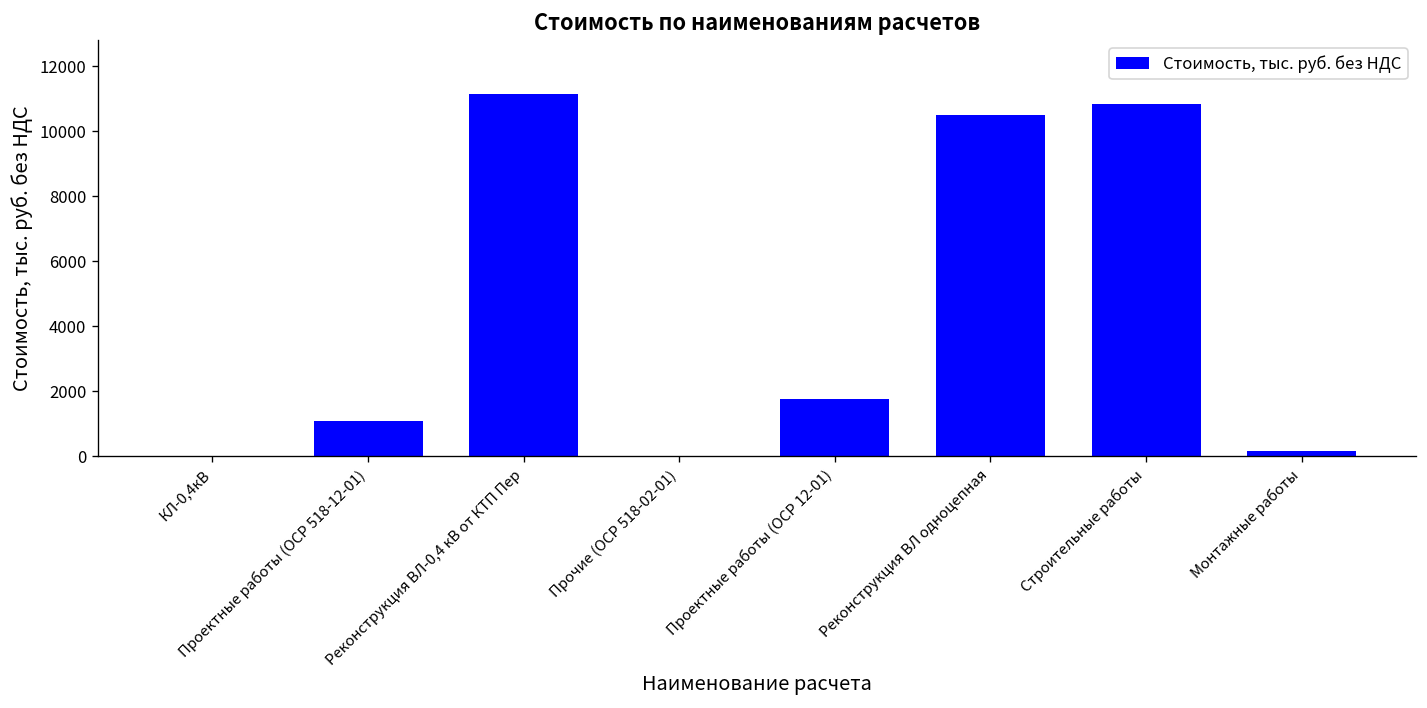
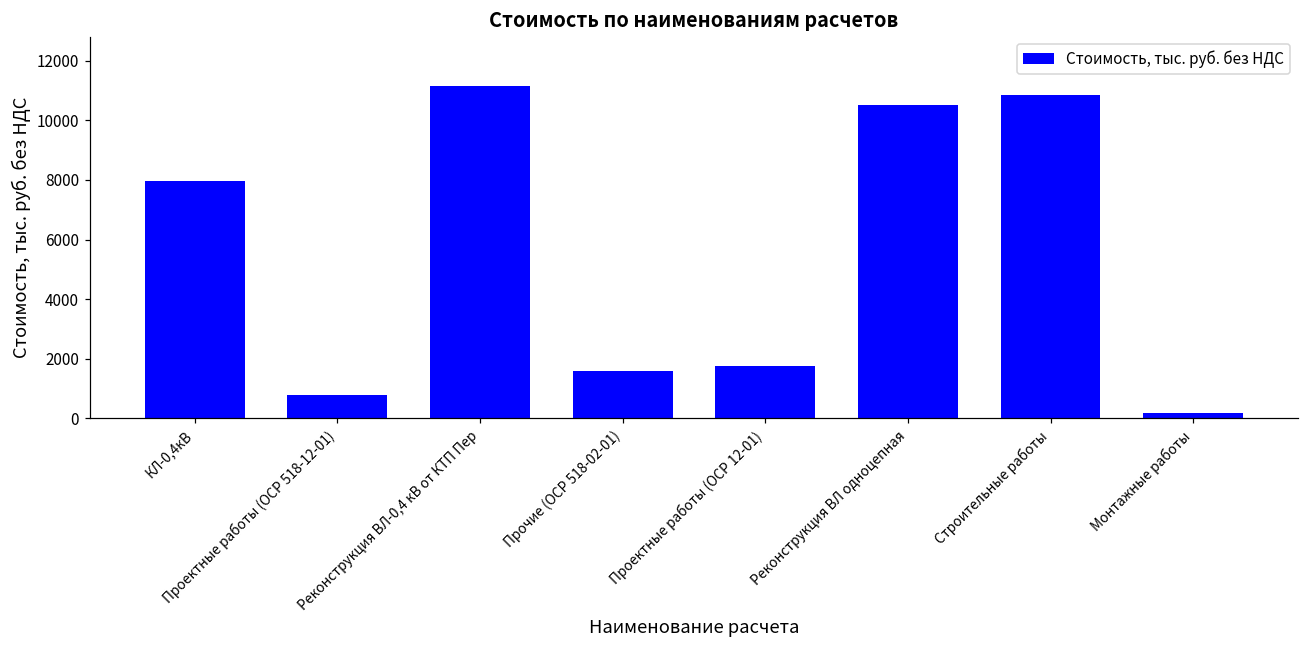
КЛ-0,4кВ: 0 -> 8000
Проектные работы (ОСР 518-12-01): 1100 -> 800
Прочие (ОСР 518-02-01): 0 -> 1600
